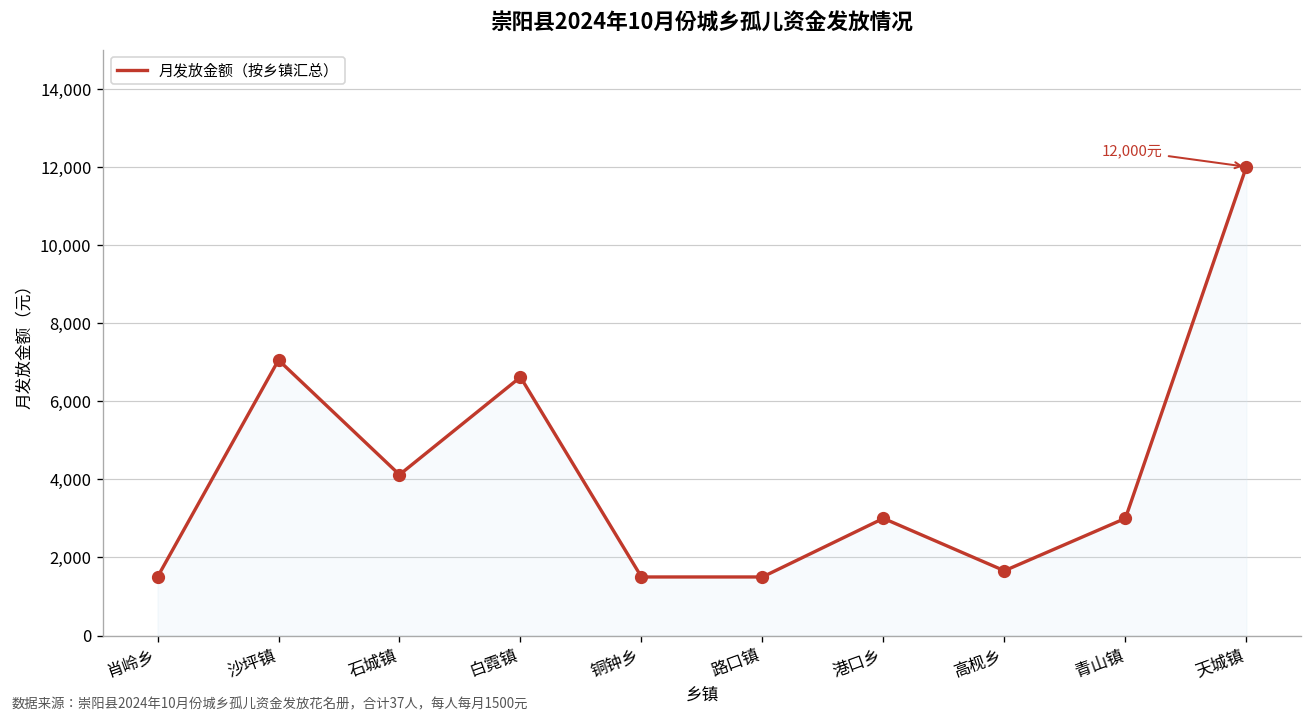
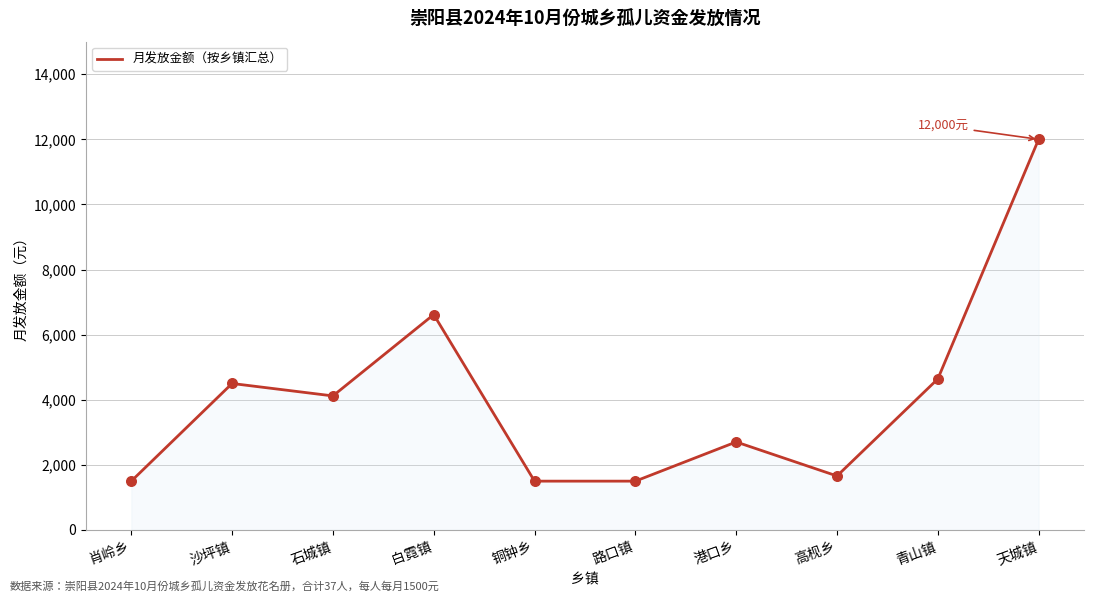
沙坪镇: 7,100 -> 4,500
港口乡: 3,000 -> 2,700
青山镇: 3,000 -> 4,600
